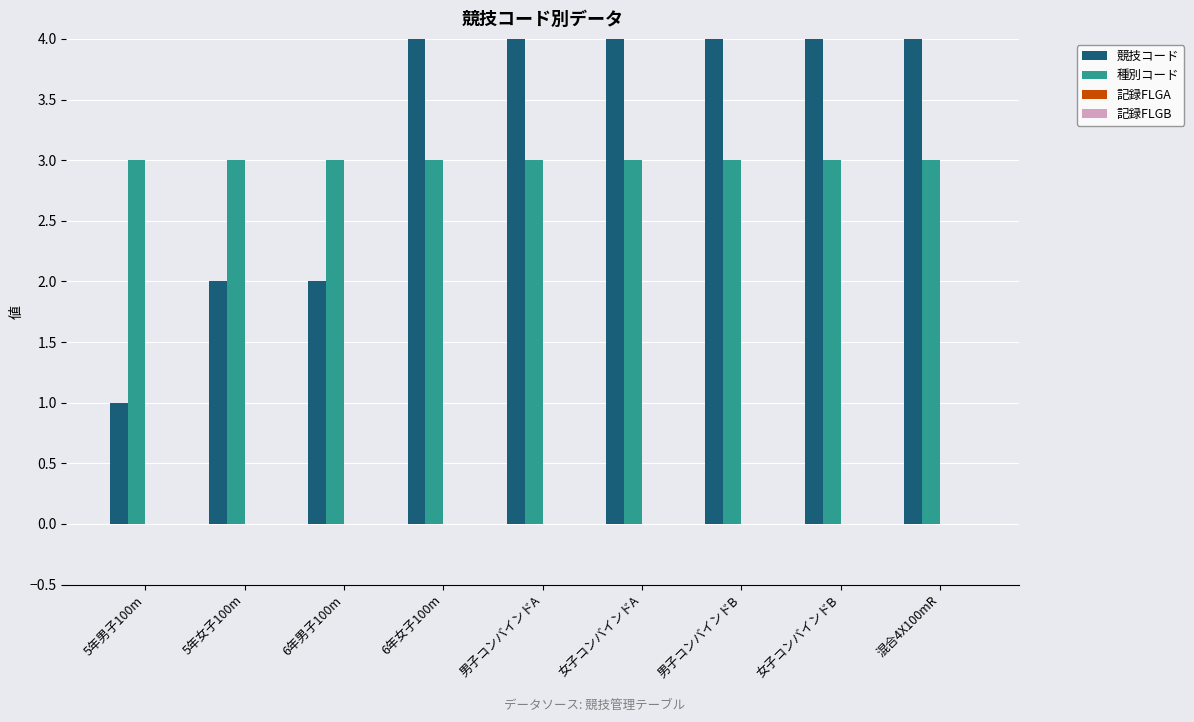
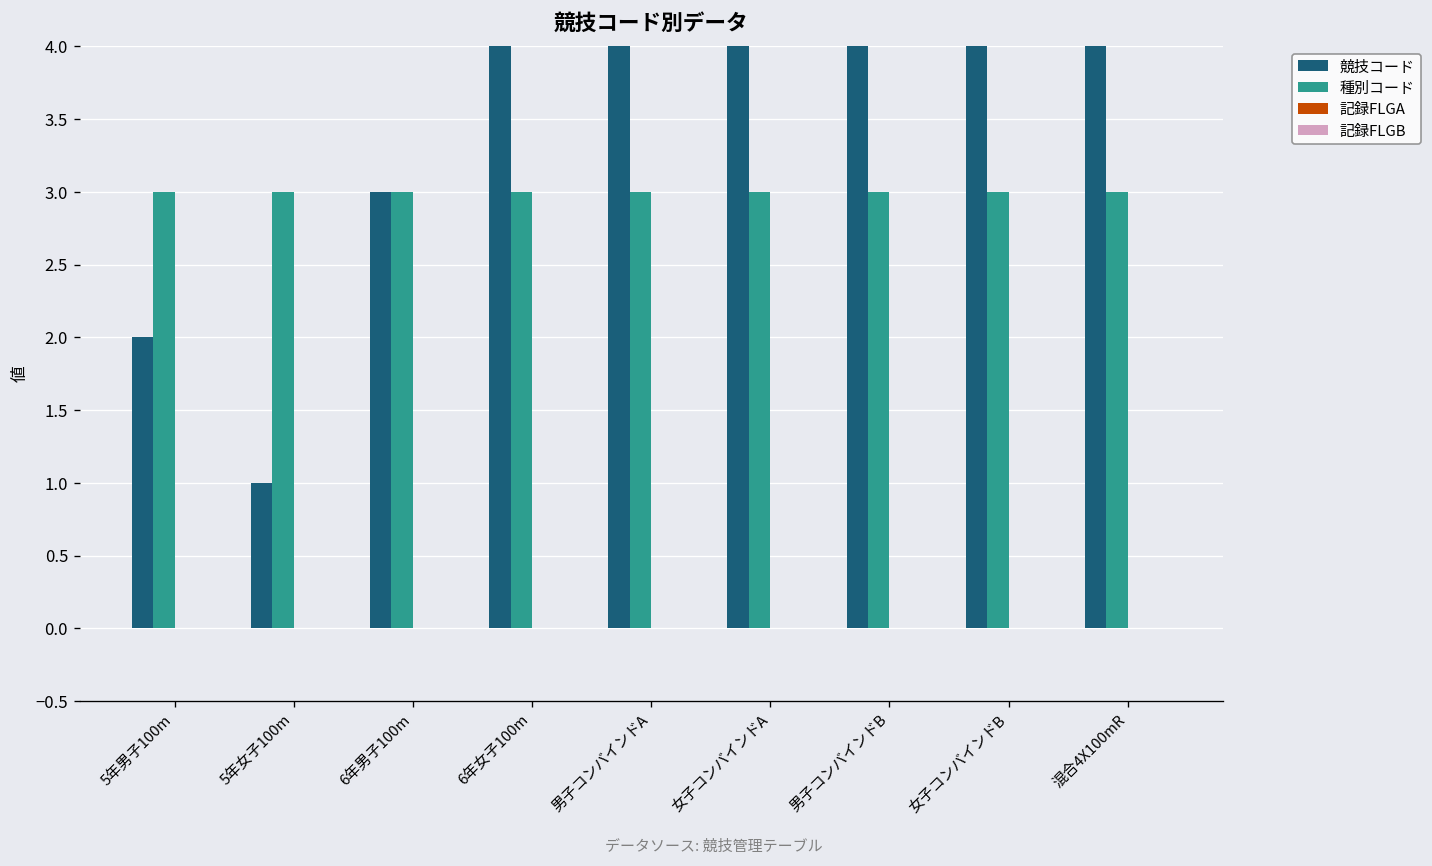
競技コード, 5年男子100m: 1 -> 2
競技コード, 5年女子100m: 2 -> 1
競技コード, 6年男子100m: 2 -> 3
